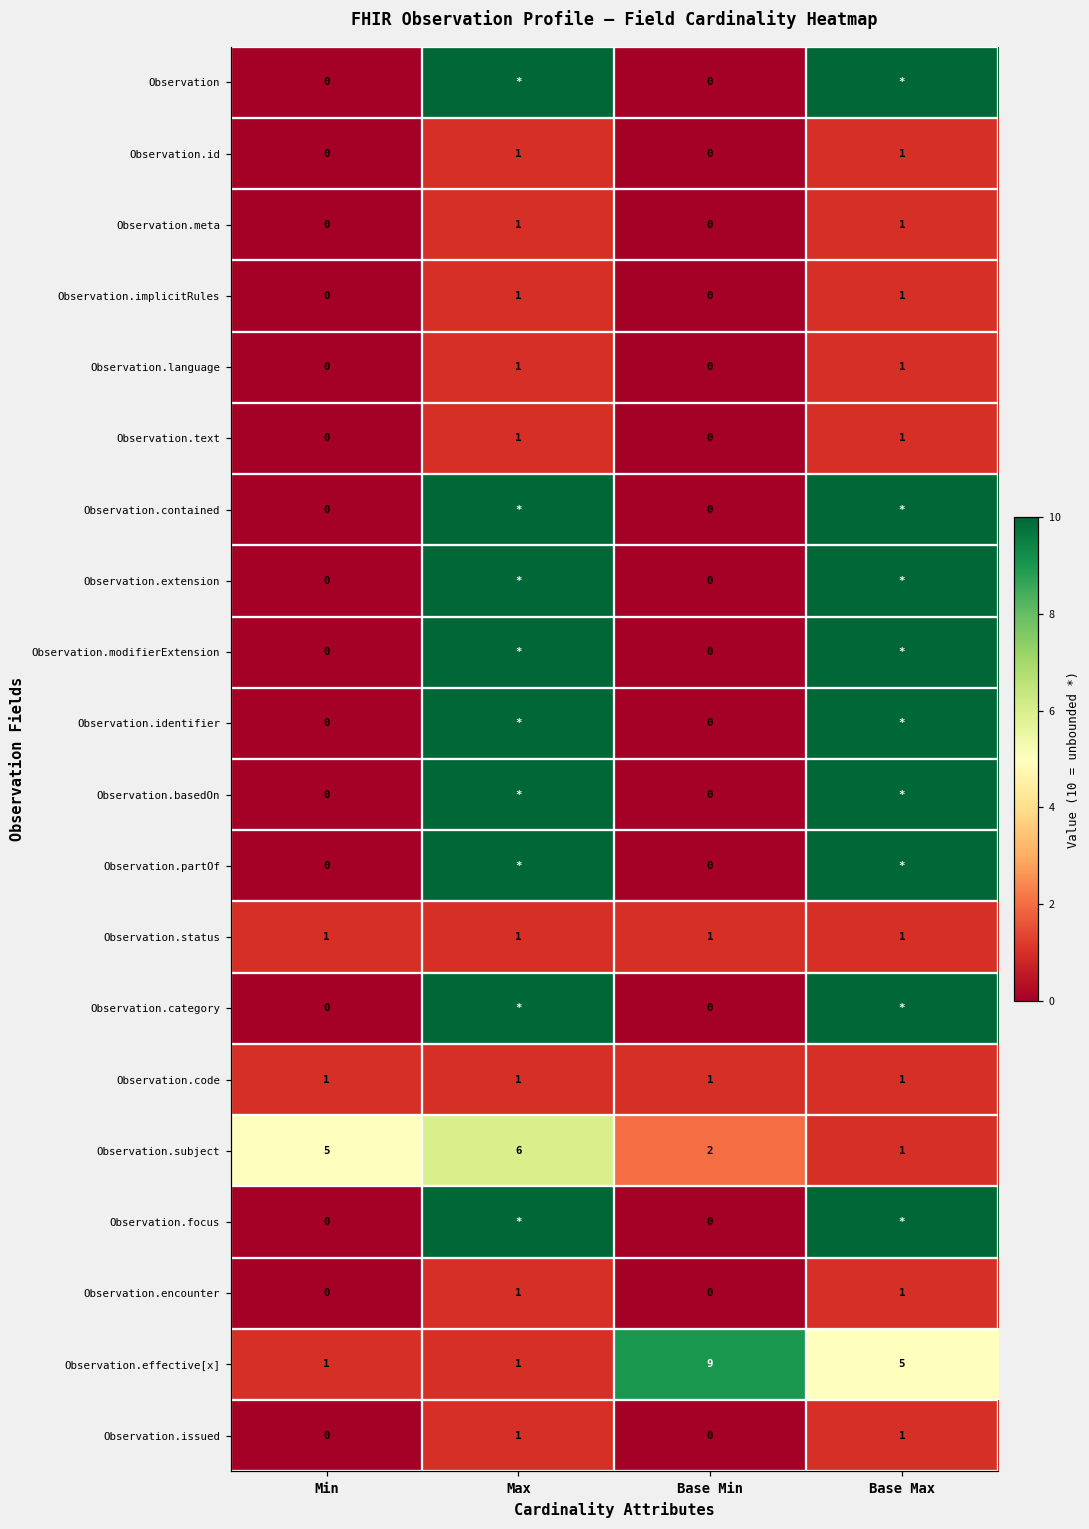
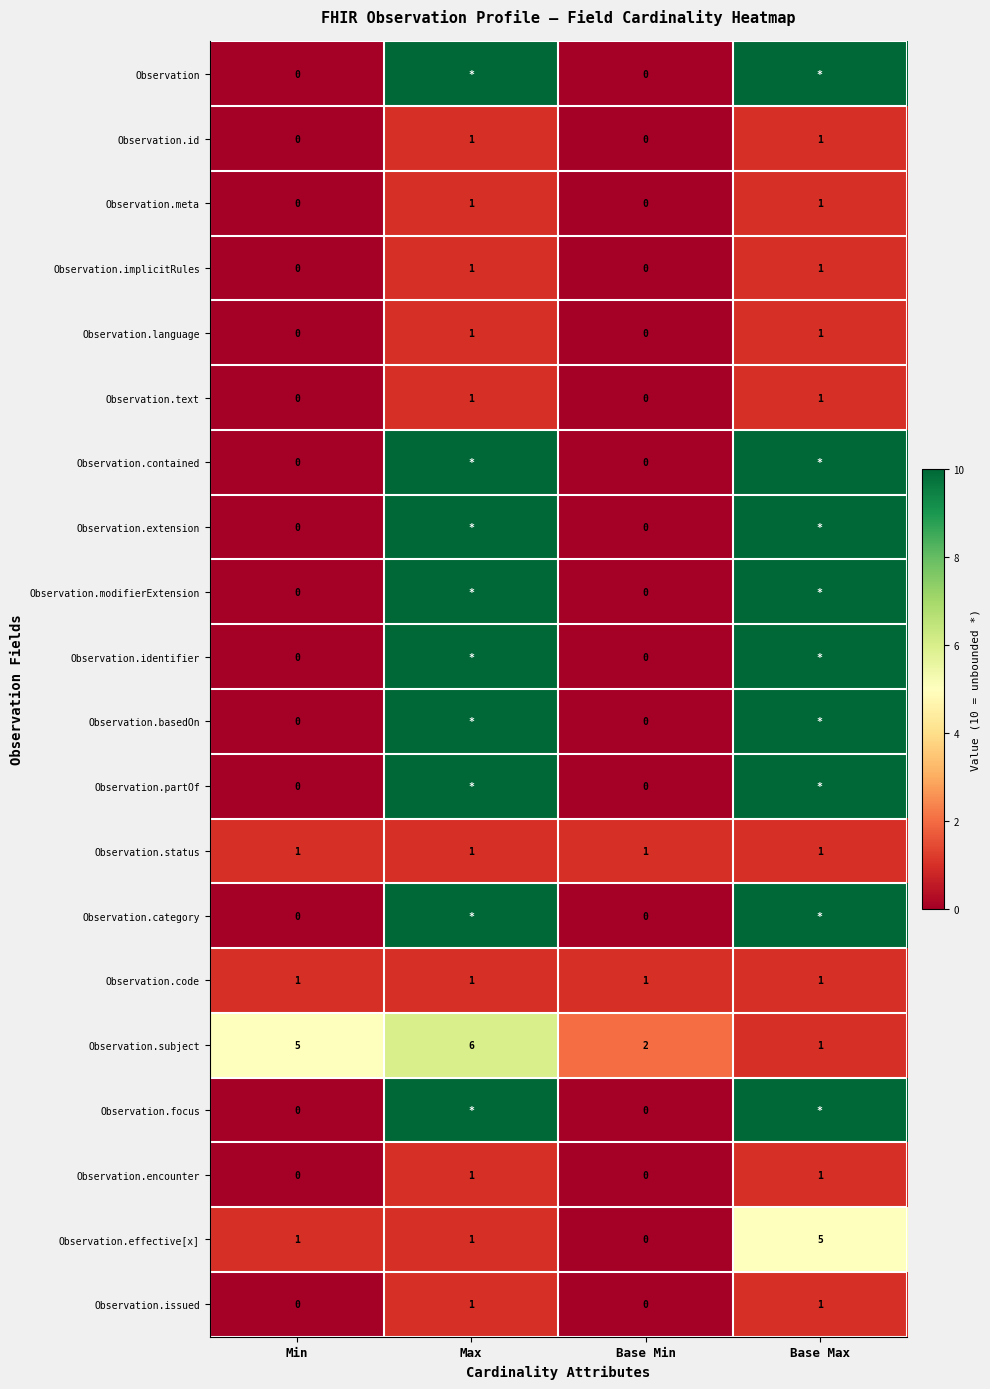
Observation.effective[x], Base Min: 9 -> 0
